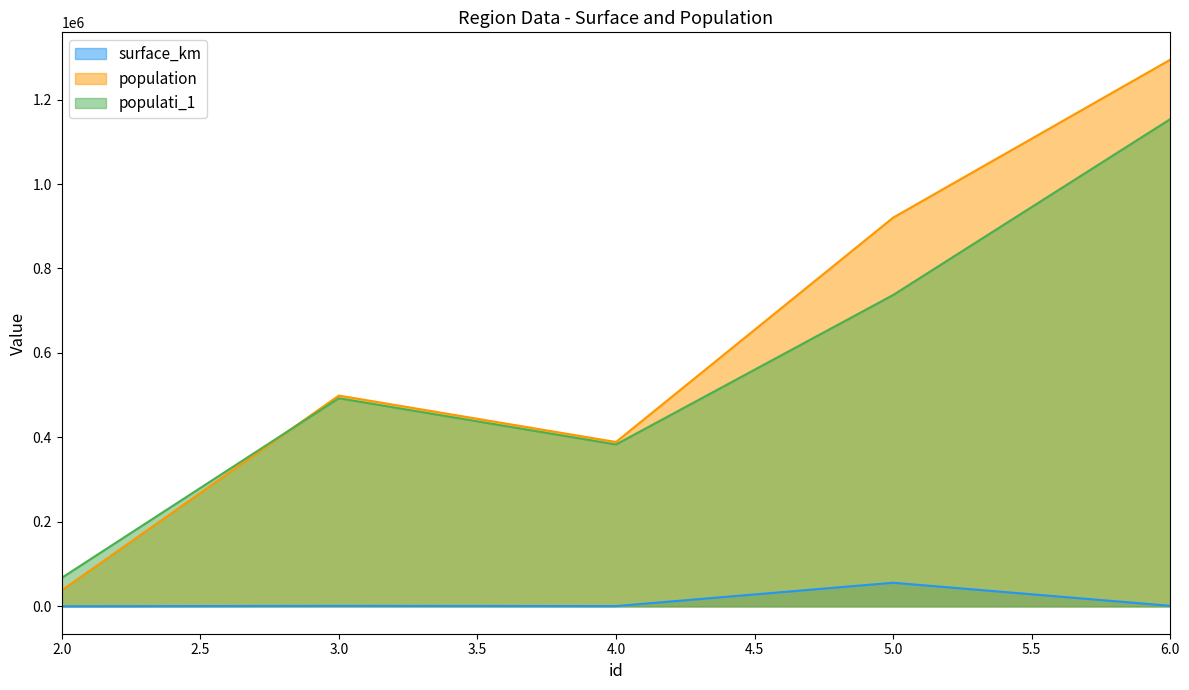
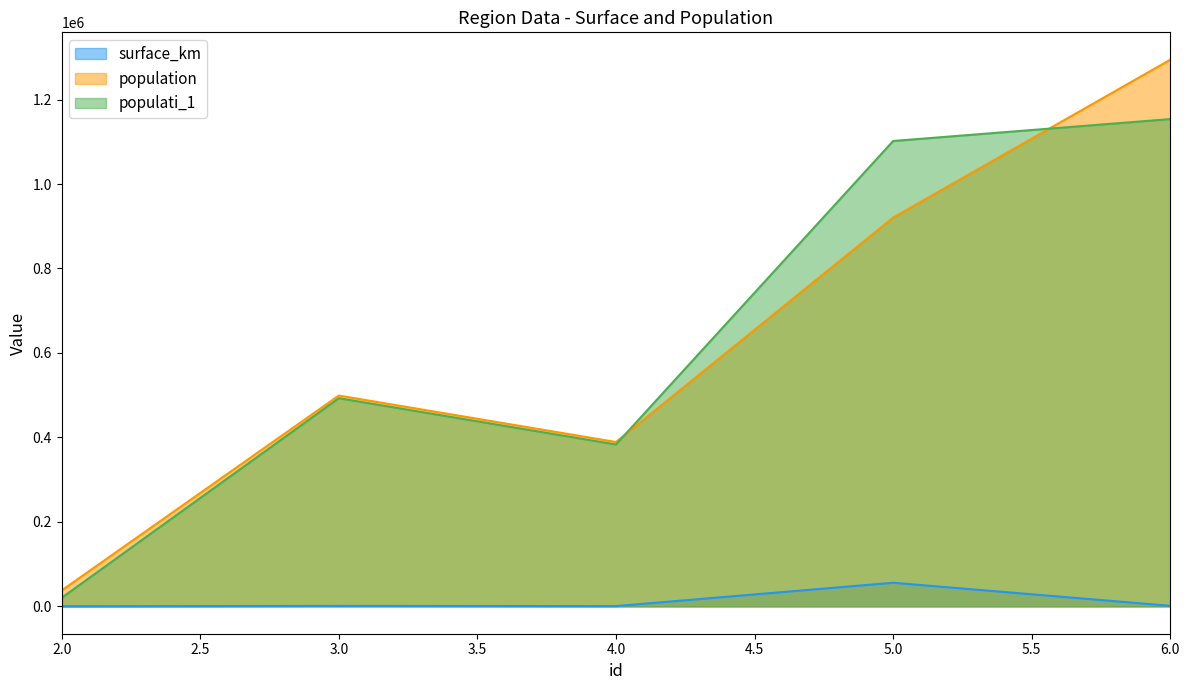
populati_1, 2.0: 70000 -> 20000
populati_1, 5.0: 740000 -> 1100000
